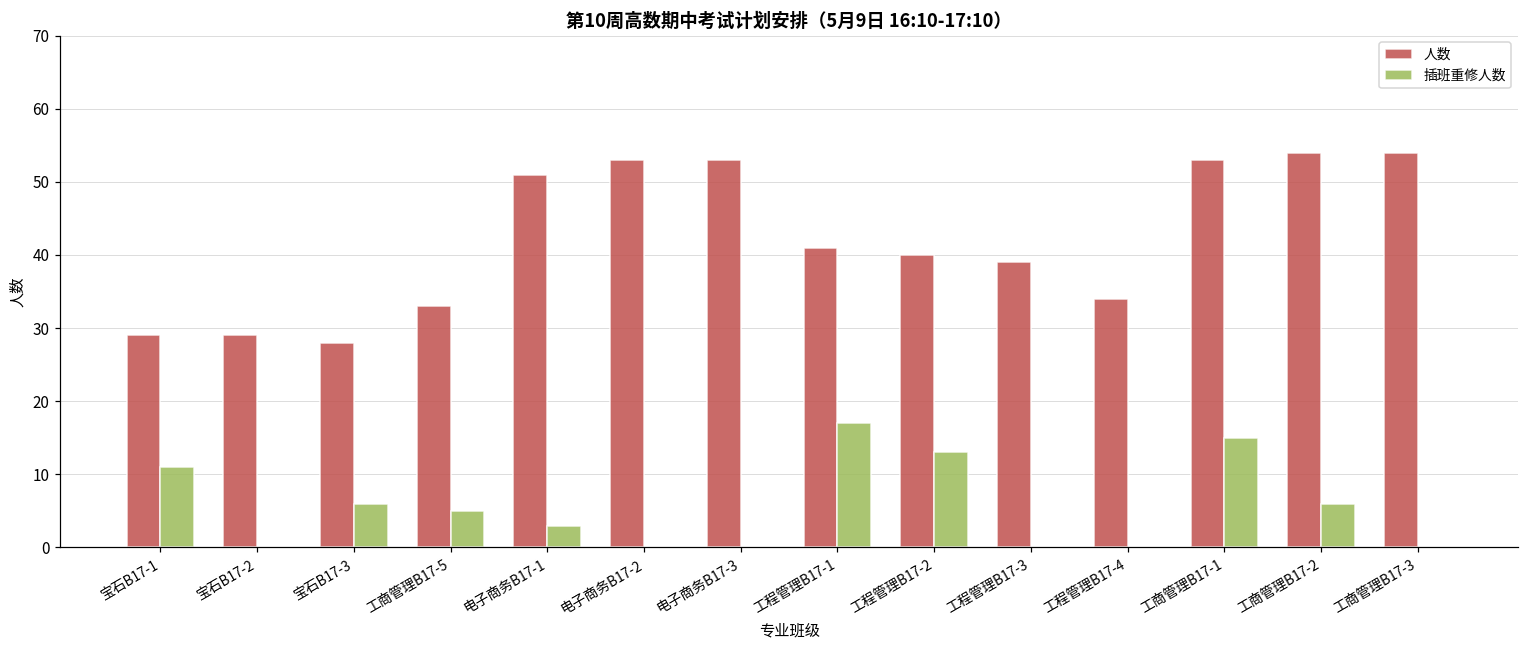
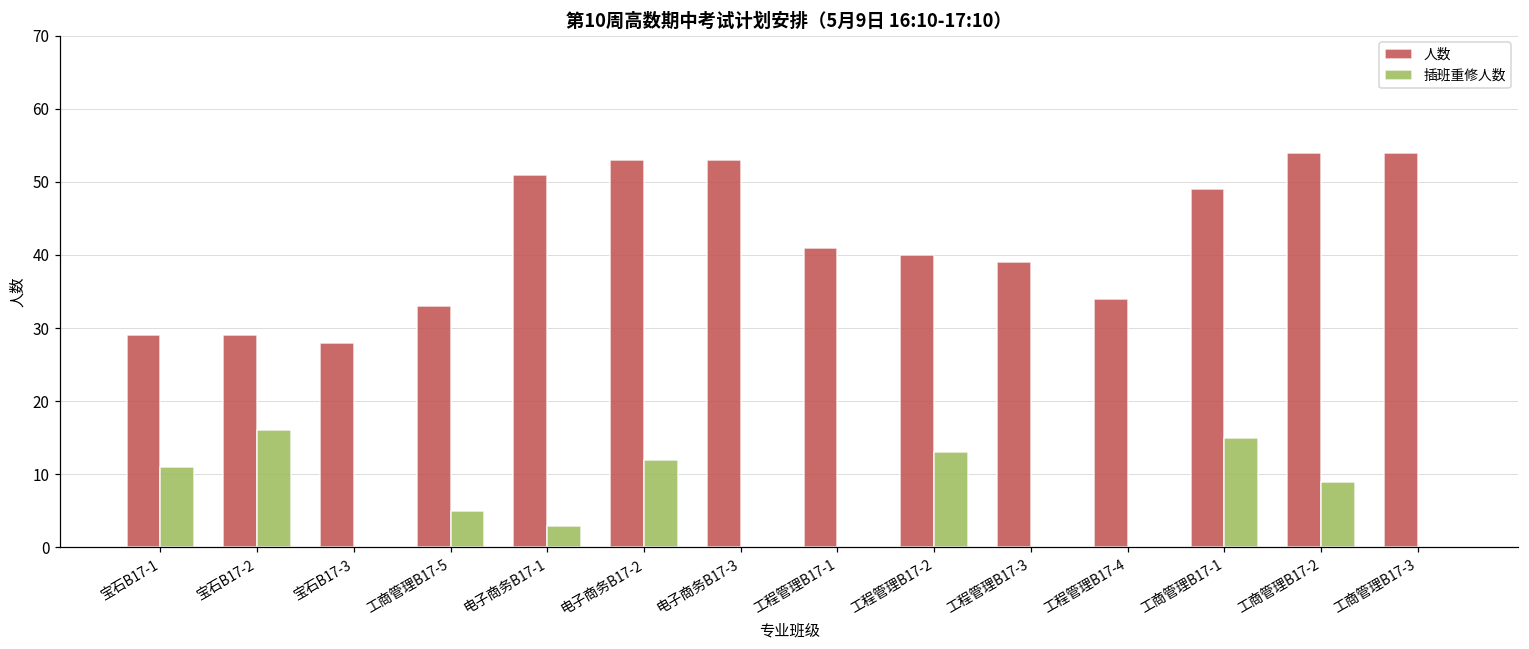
插班重修人数, 宝石B17-2: 0 -> 16
插班重修人数, 宝石B17-3: 6 -> 0
插班重修人数, 电子商务B17-2: 0 -> 12
插班重修人数, 工程管理B17-1: 17 -> 0
人数, 工商管理B17-1: 53 -> 49
插班重修人数, 工商管理B17-2: 6 -> 9
